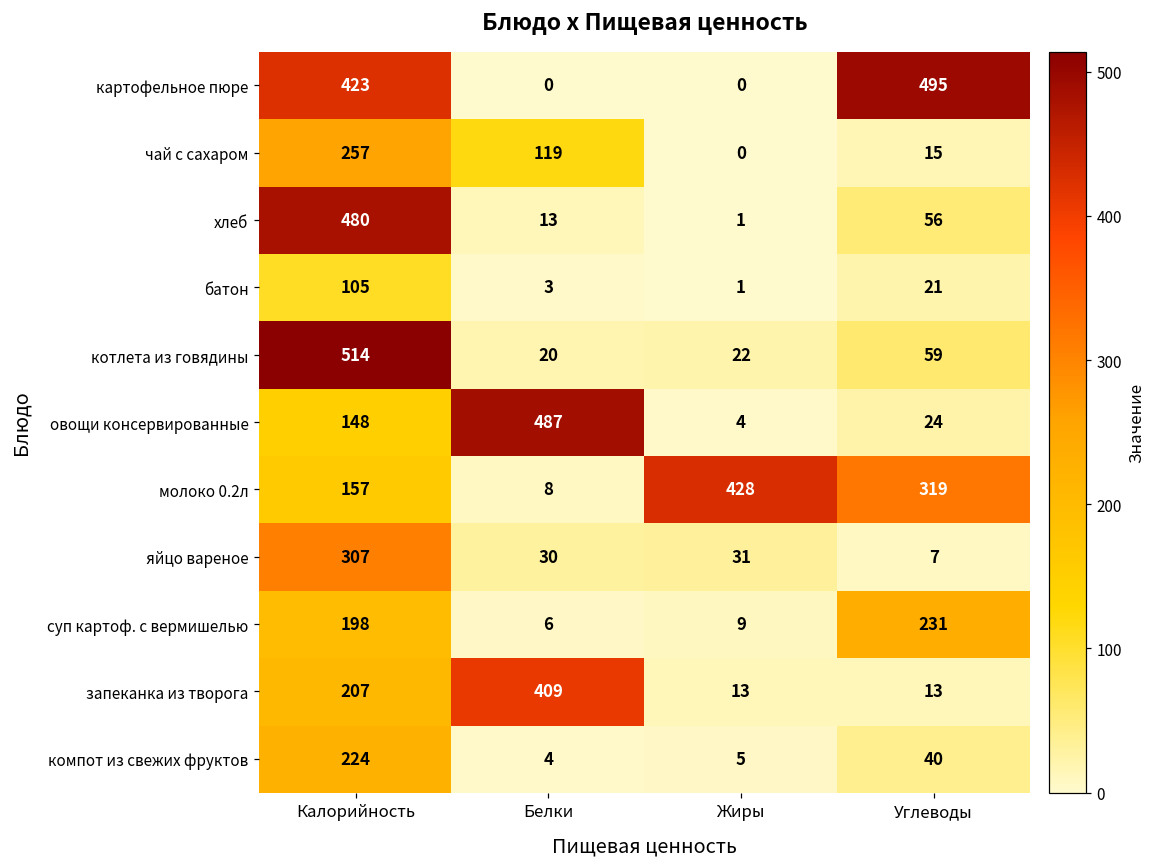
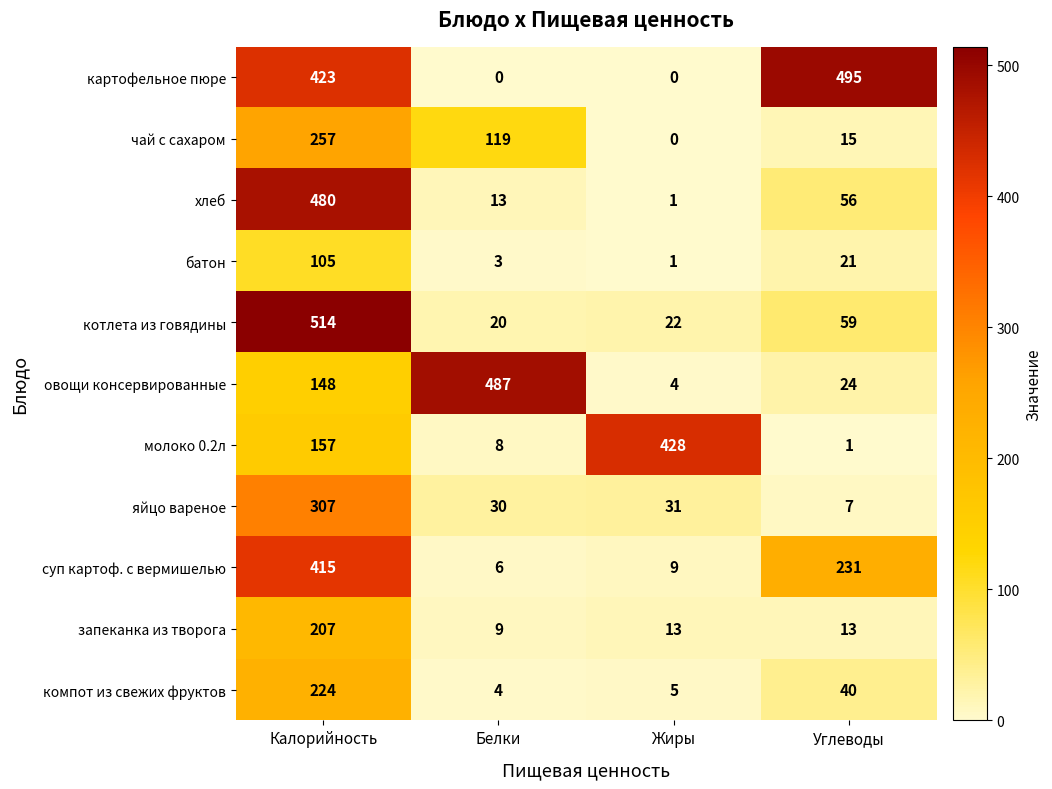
молоко 0.2л, Углеводы: 319 -> 1
суп картоф. с вермишелью, Калорийность: 198 -> 415
запеканка из творога, Белки: 409 -> 9
